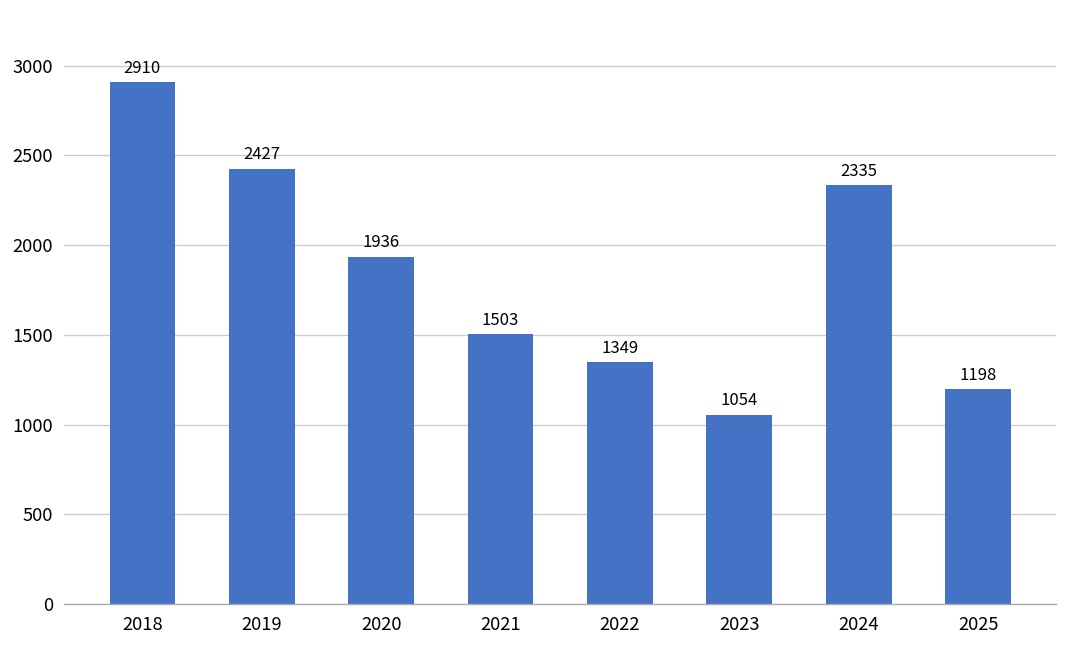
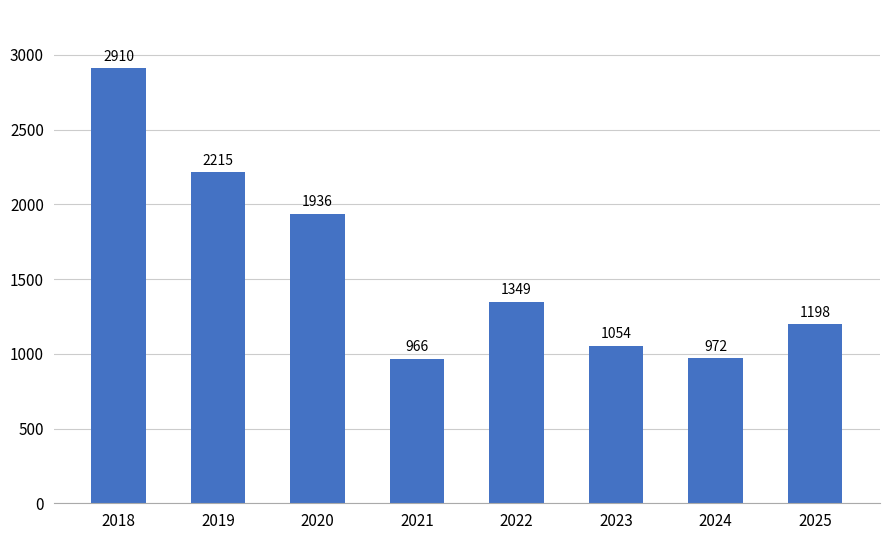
2019: 2427 -> 2215
2021: 1503 -> 966
2024: 2335 -> 972
